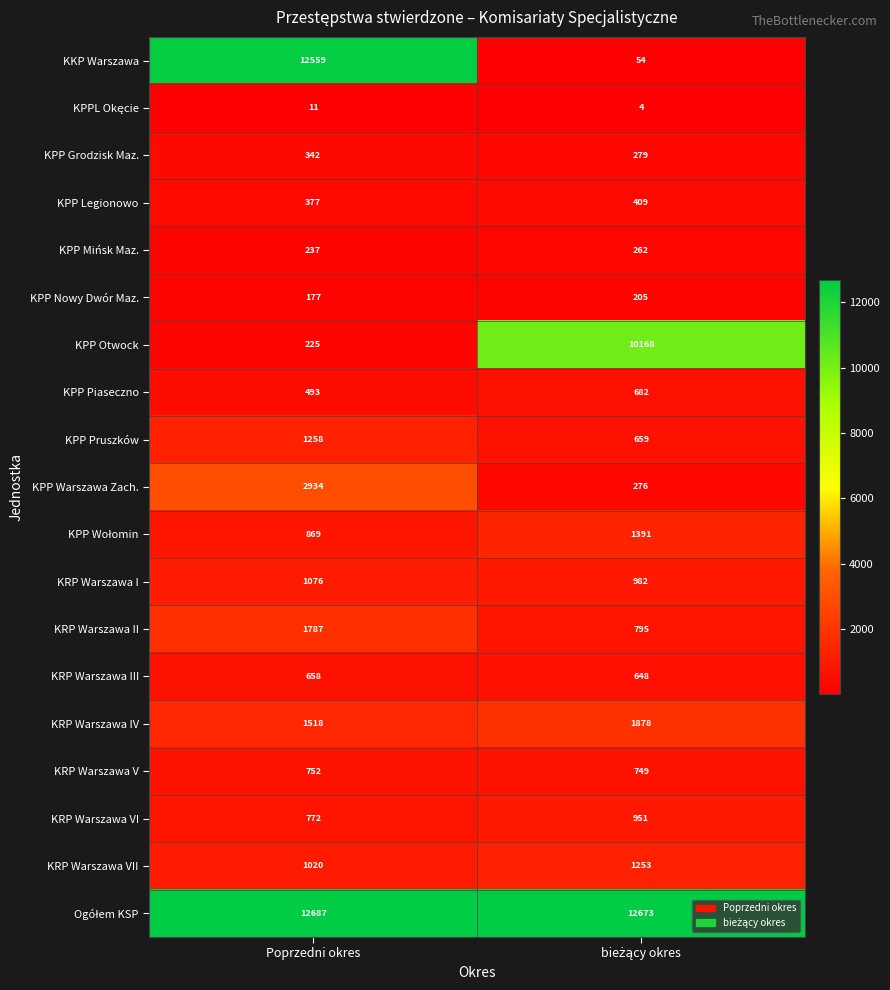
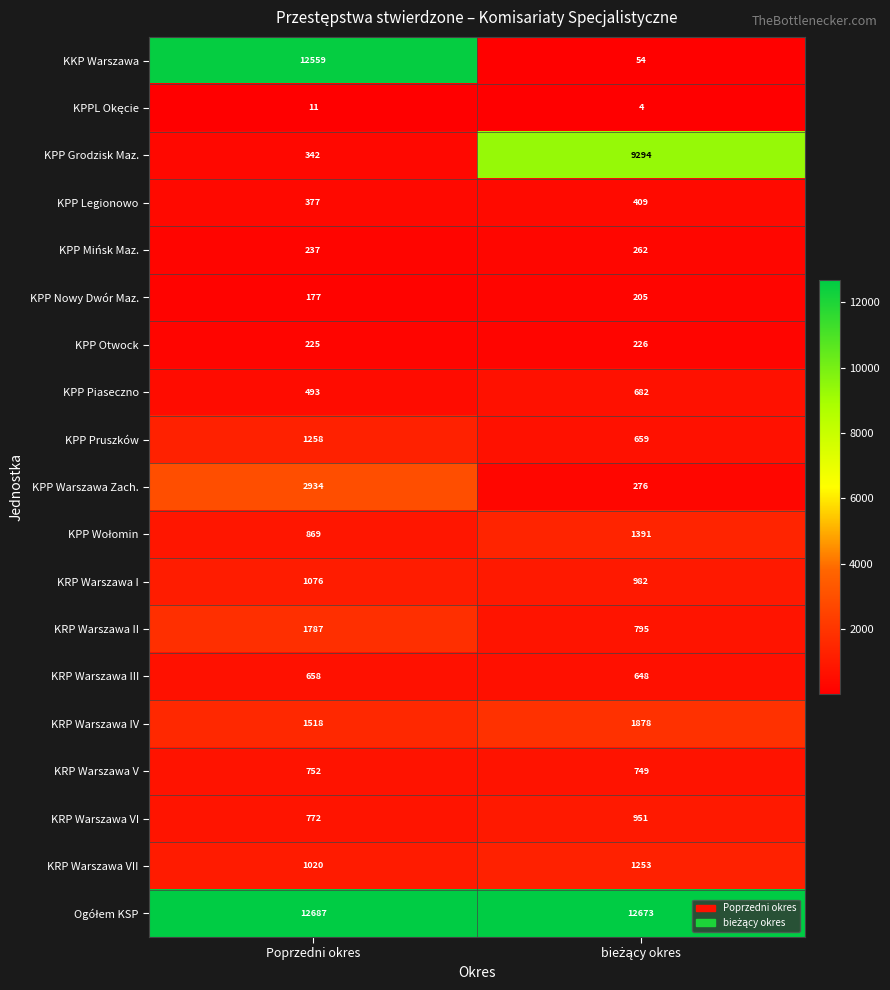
KPP Grodzisk Maz., bieżący okres: 279 -> 9294
KPP Otwock, bieżący okres: 10168 -> 226
